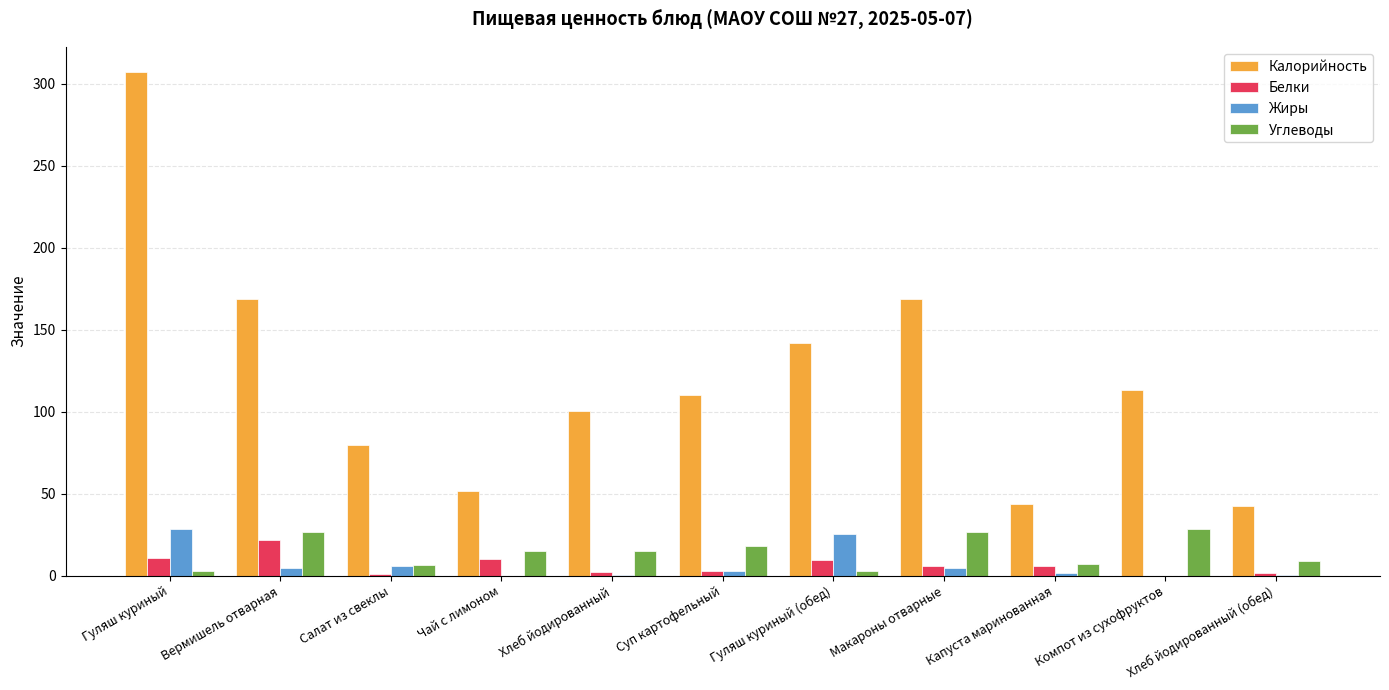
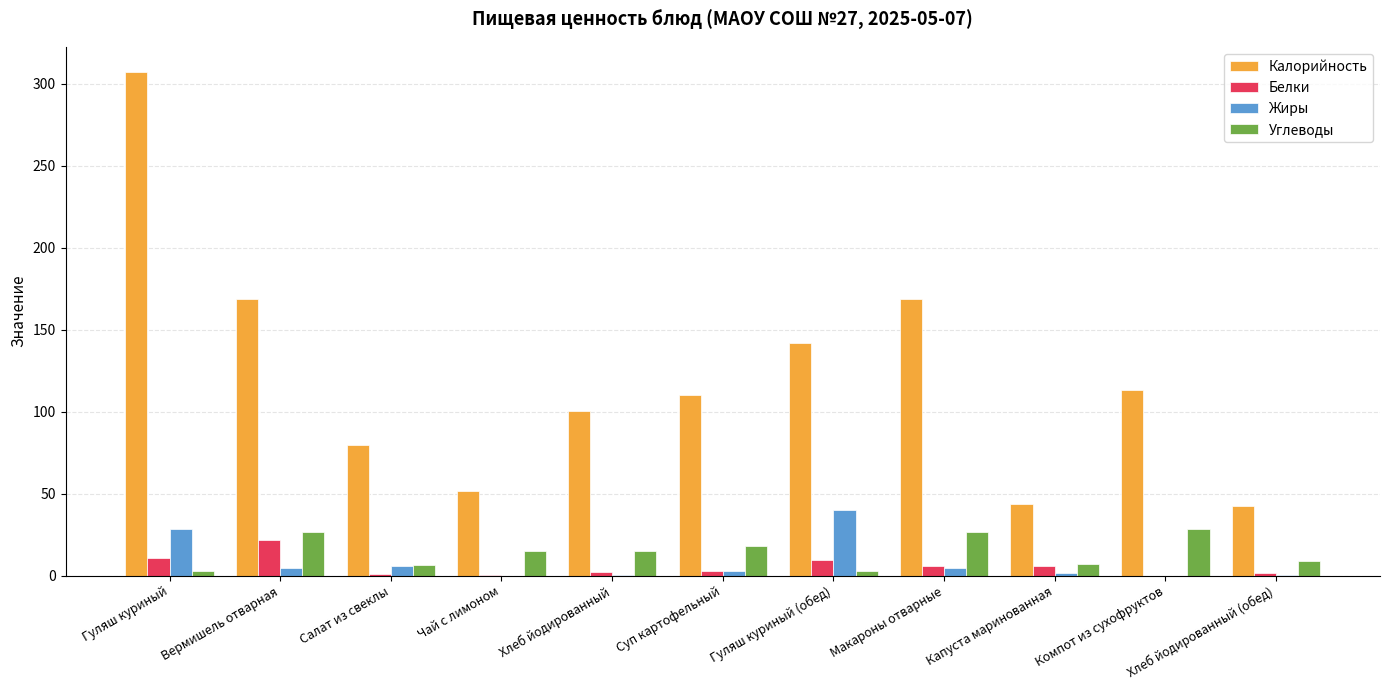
Белки, Чай с лимоном: 10 -> 0
Жиры, Гуляш куриный (обед): 25 -> 40
